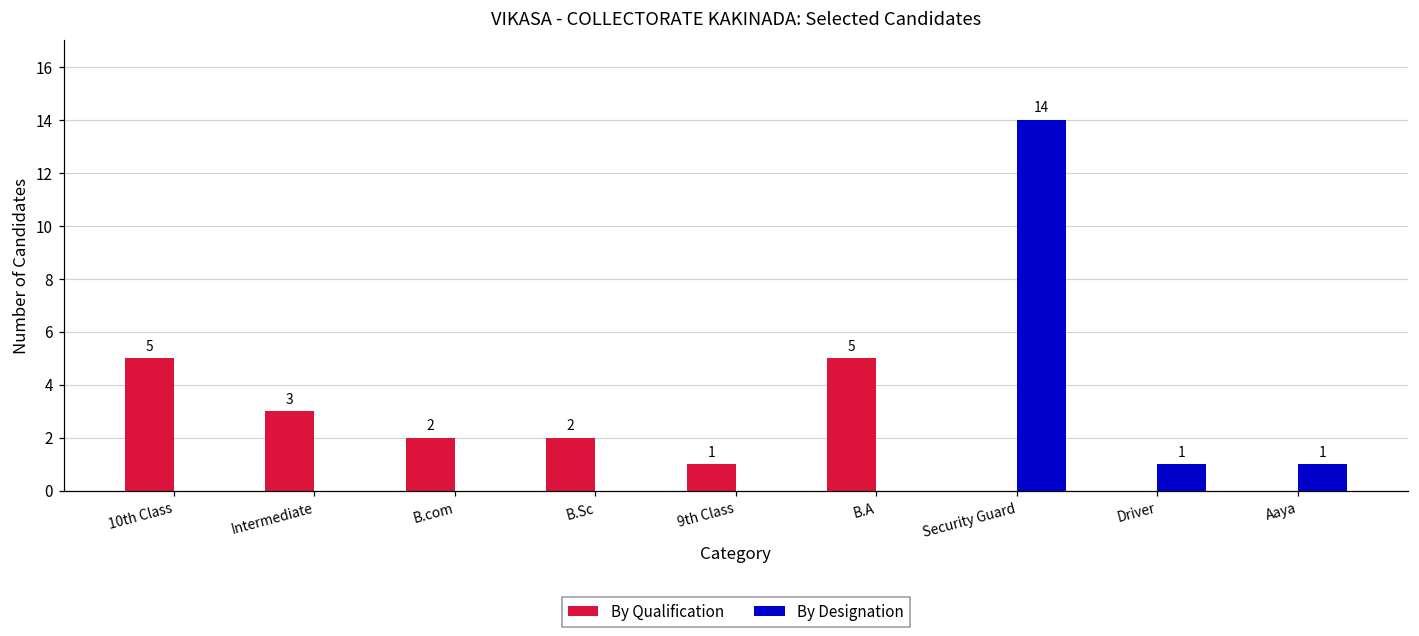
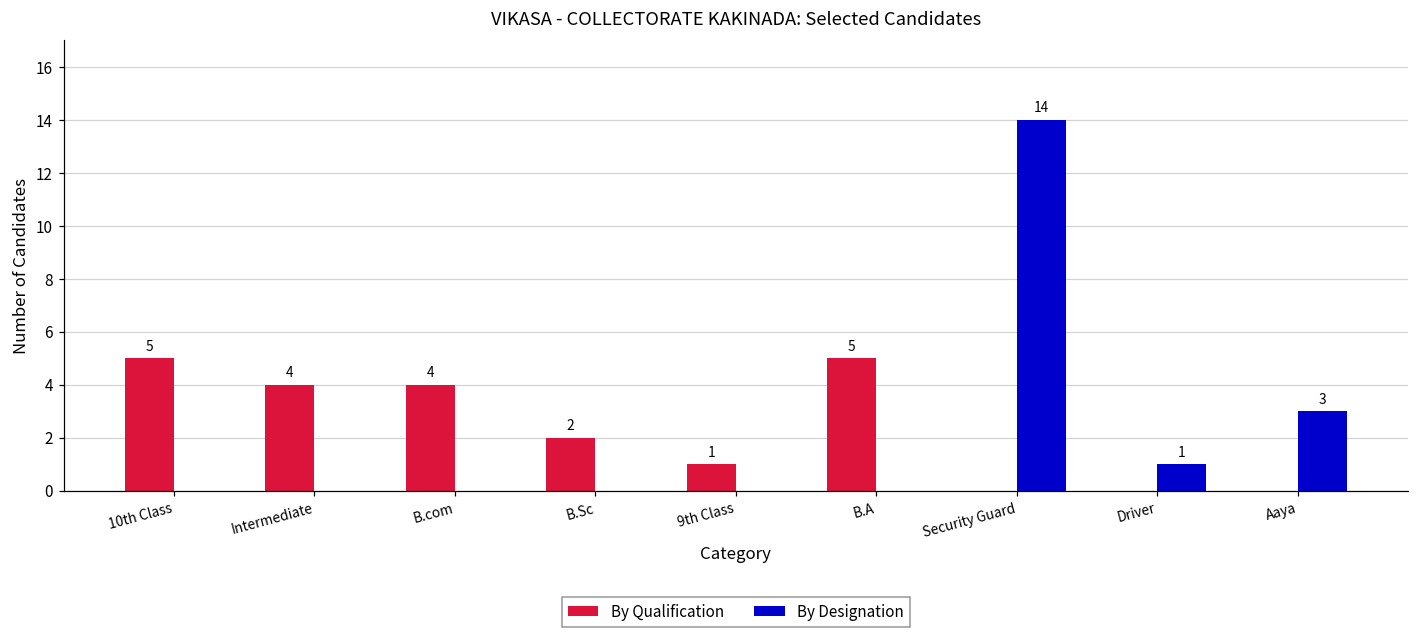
By Qualification, Intermediate: 3 -> 4
By Qualification, B.com: 2 -> 4
By Designation, Aaya: 1 -> 3
